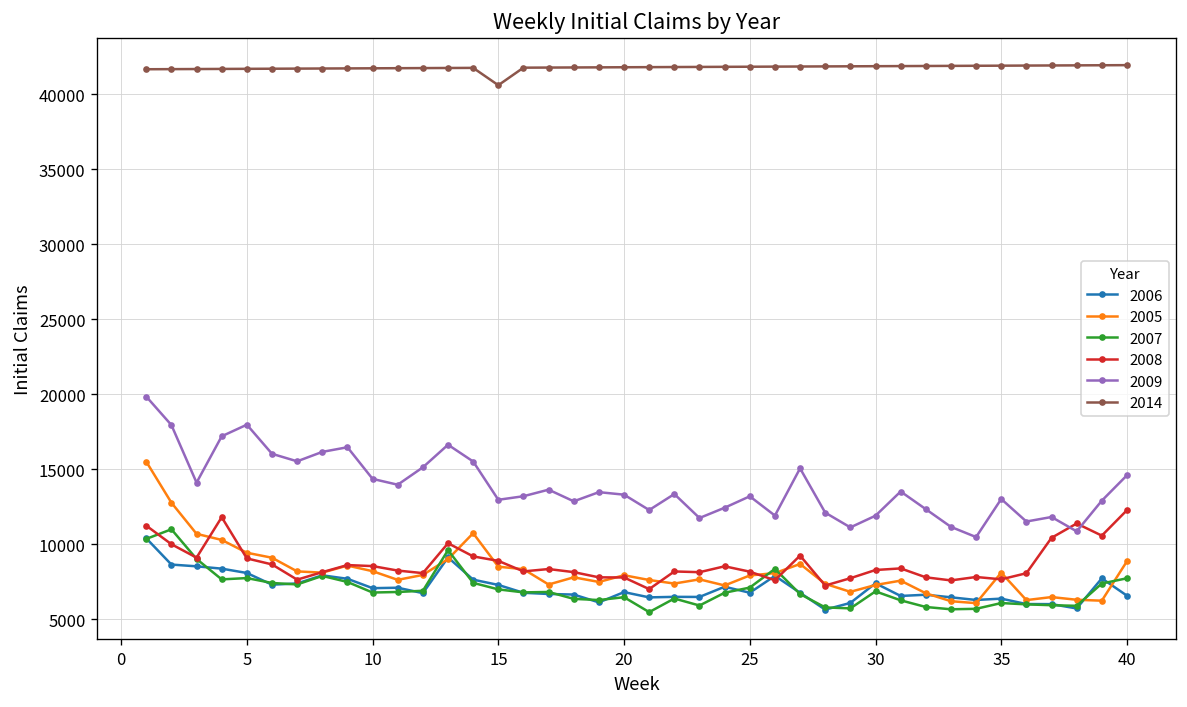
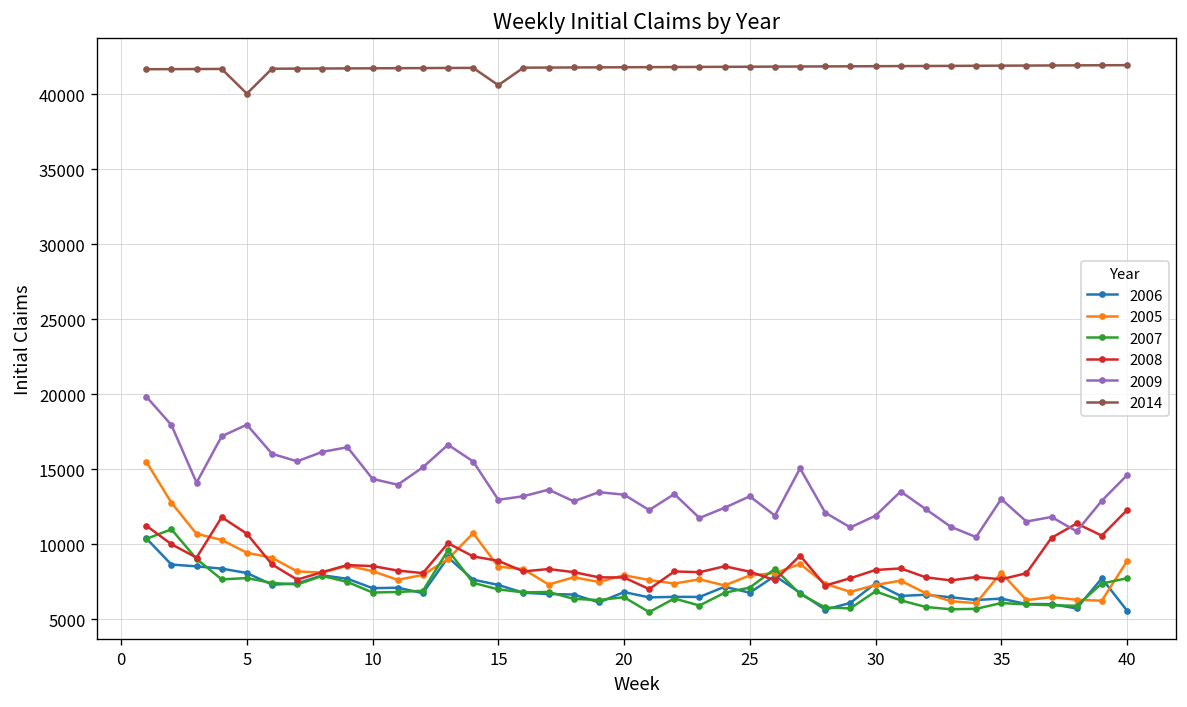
2008, 5: 9100 -> 10700
2014, 5: 41700 -> 40000
2006, 40: 6600 -> 5600
